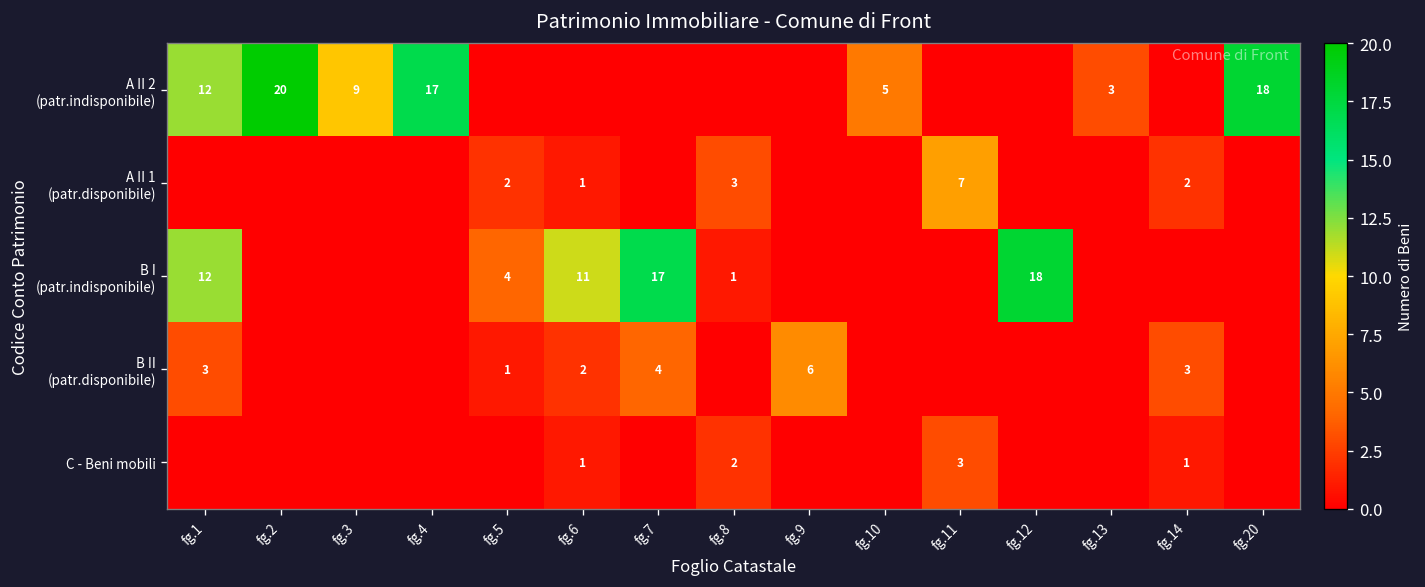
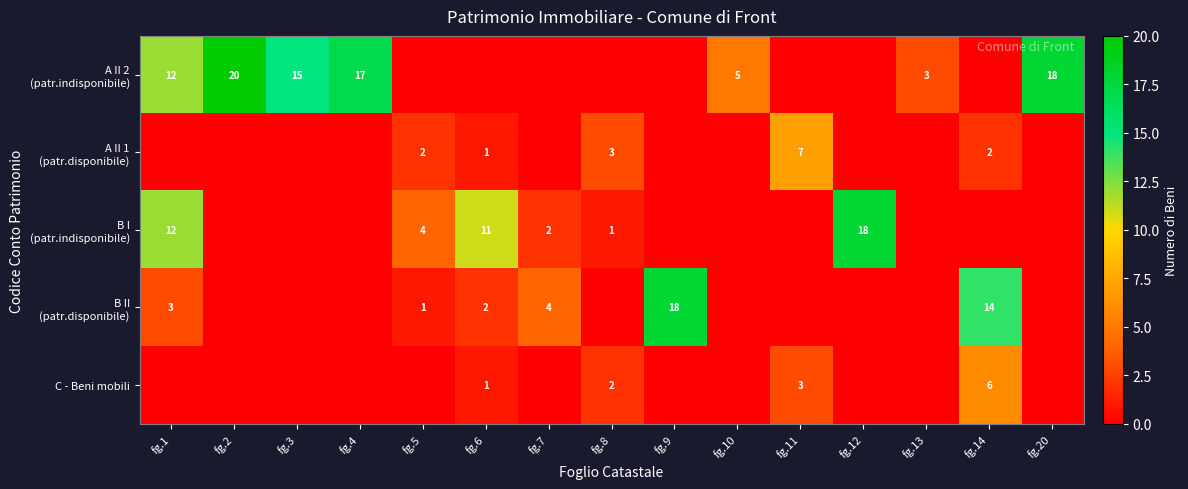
A II 2 (patr.indisponibile), fg.3: 9 -> 15
B I (patr.indisponibile), fg.7: 17 -> 2
B II (patr.disponibile), fg.9: 6 -> 18
B II (patr.disponibile), fg.14: 3 -> 14
C - Beni mobili, fg.14: 1 -> 6
